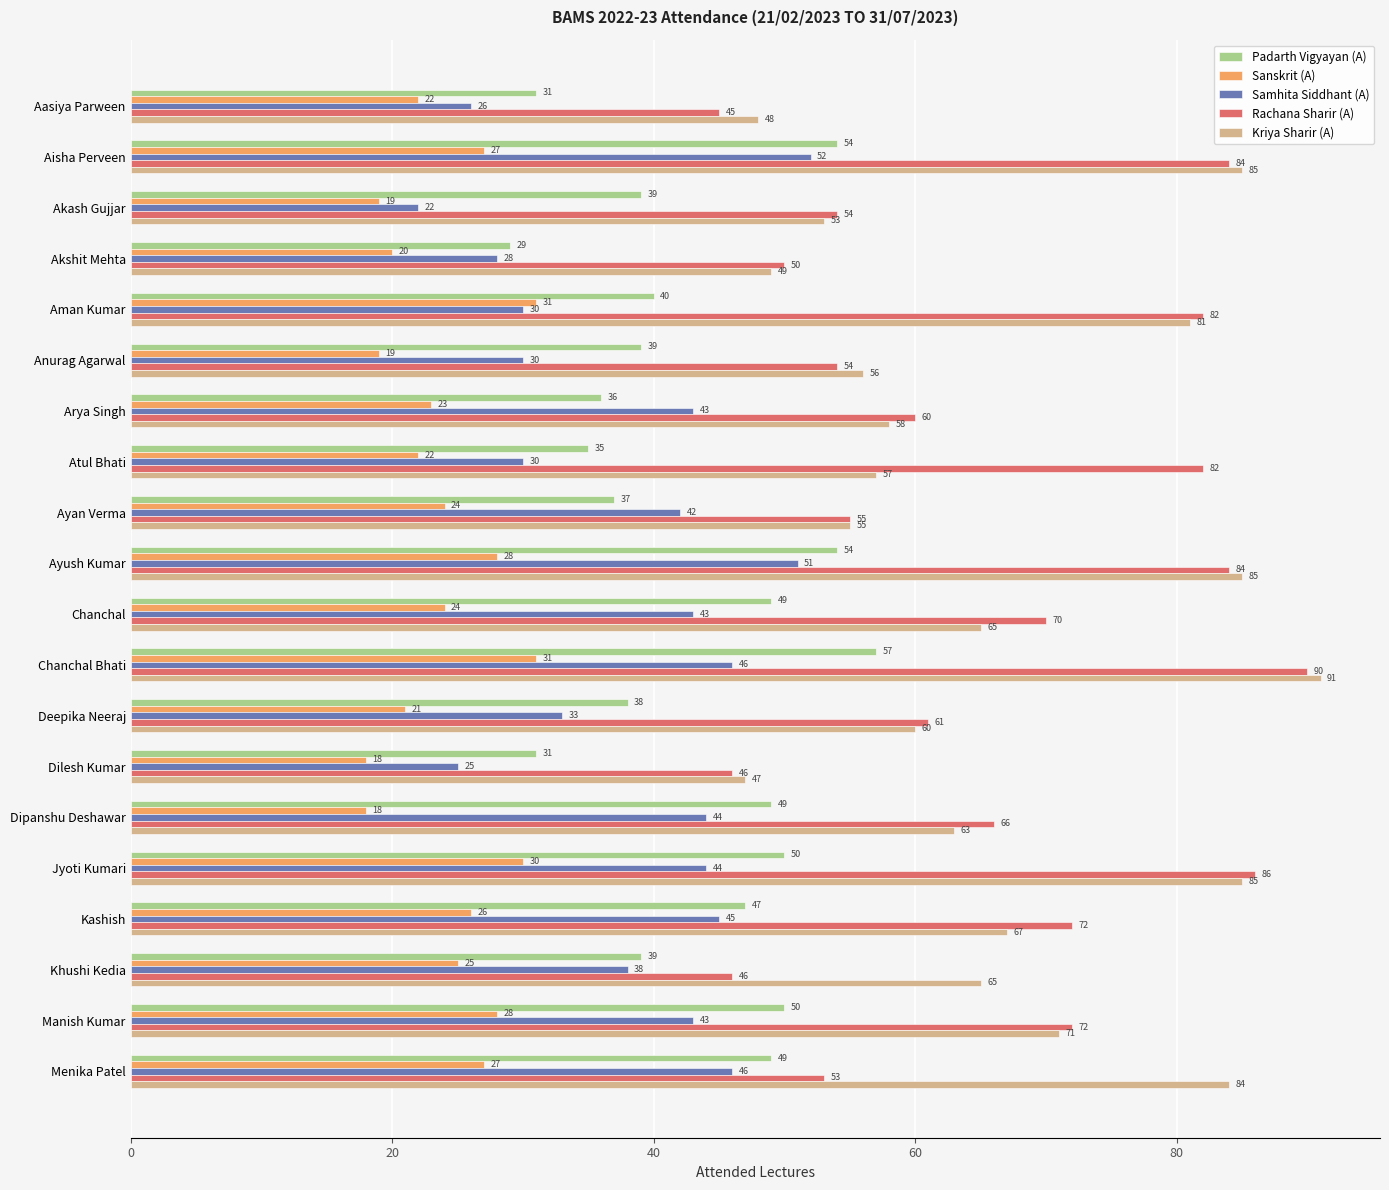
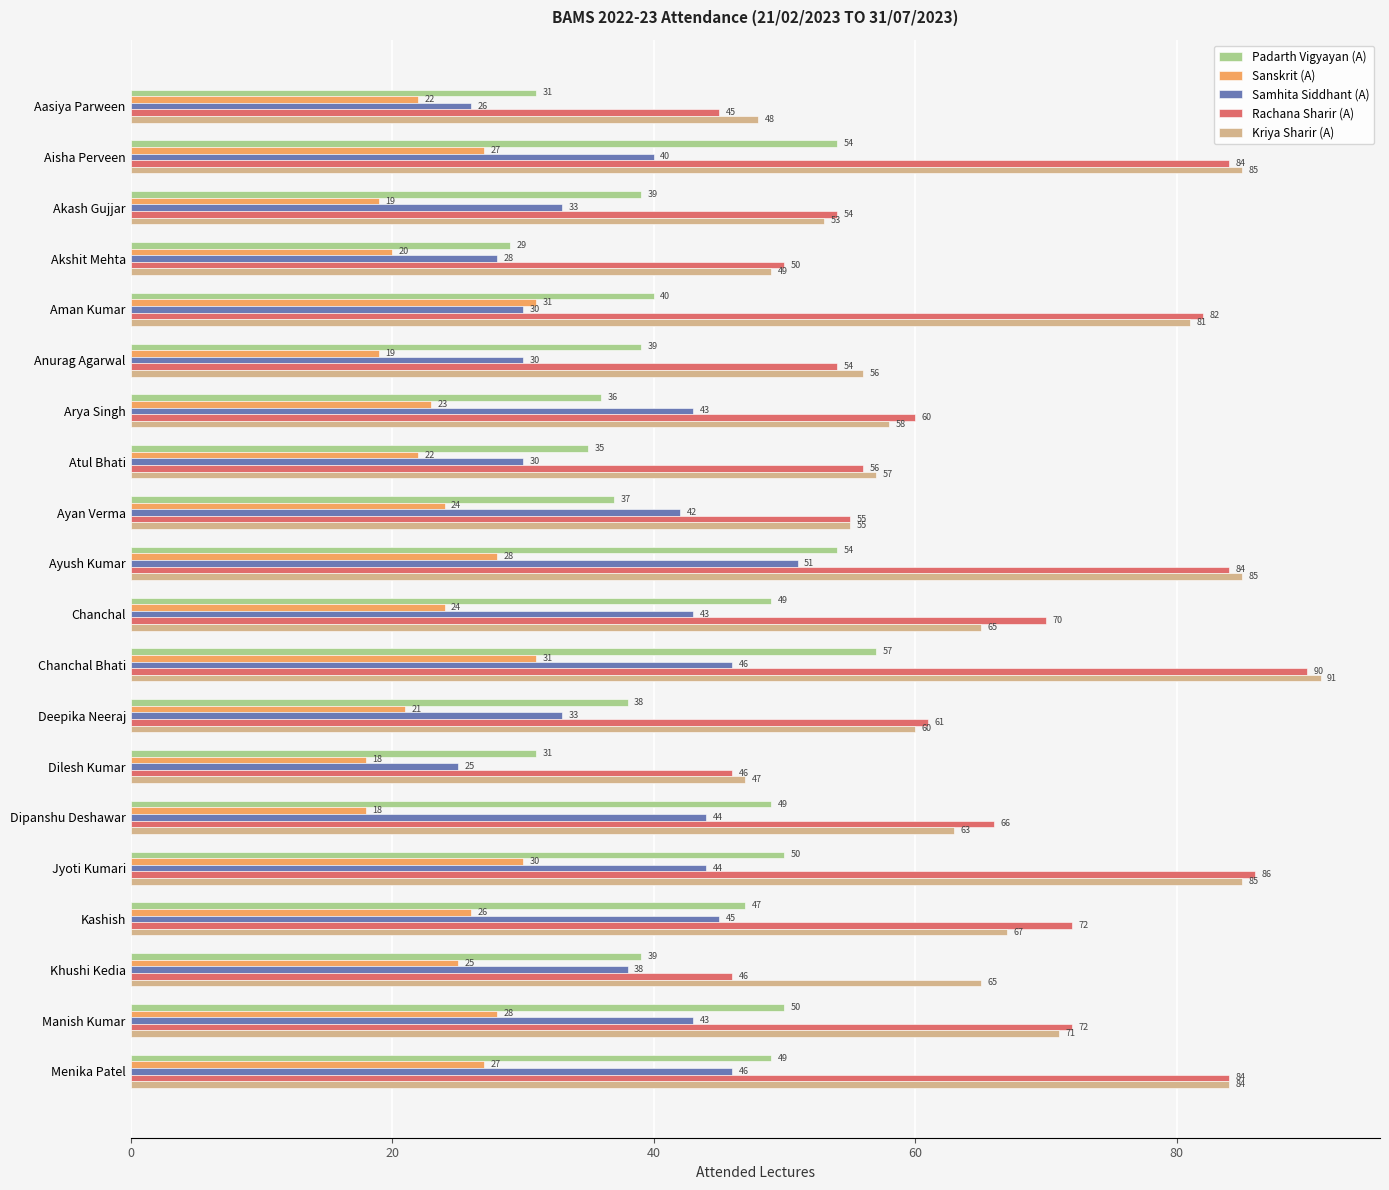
Samhita Siddhant (A), Aisha Perveen: 52 -> 40
Samhita Siddhant (A), Akash Gujjar: 22 -> 33
Rachana Sharir (A), Atul Bhati: 82 -> 56
Rachana Sharir (A), Menika Patel: 53 -> 84
